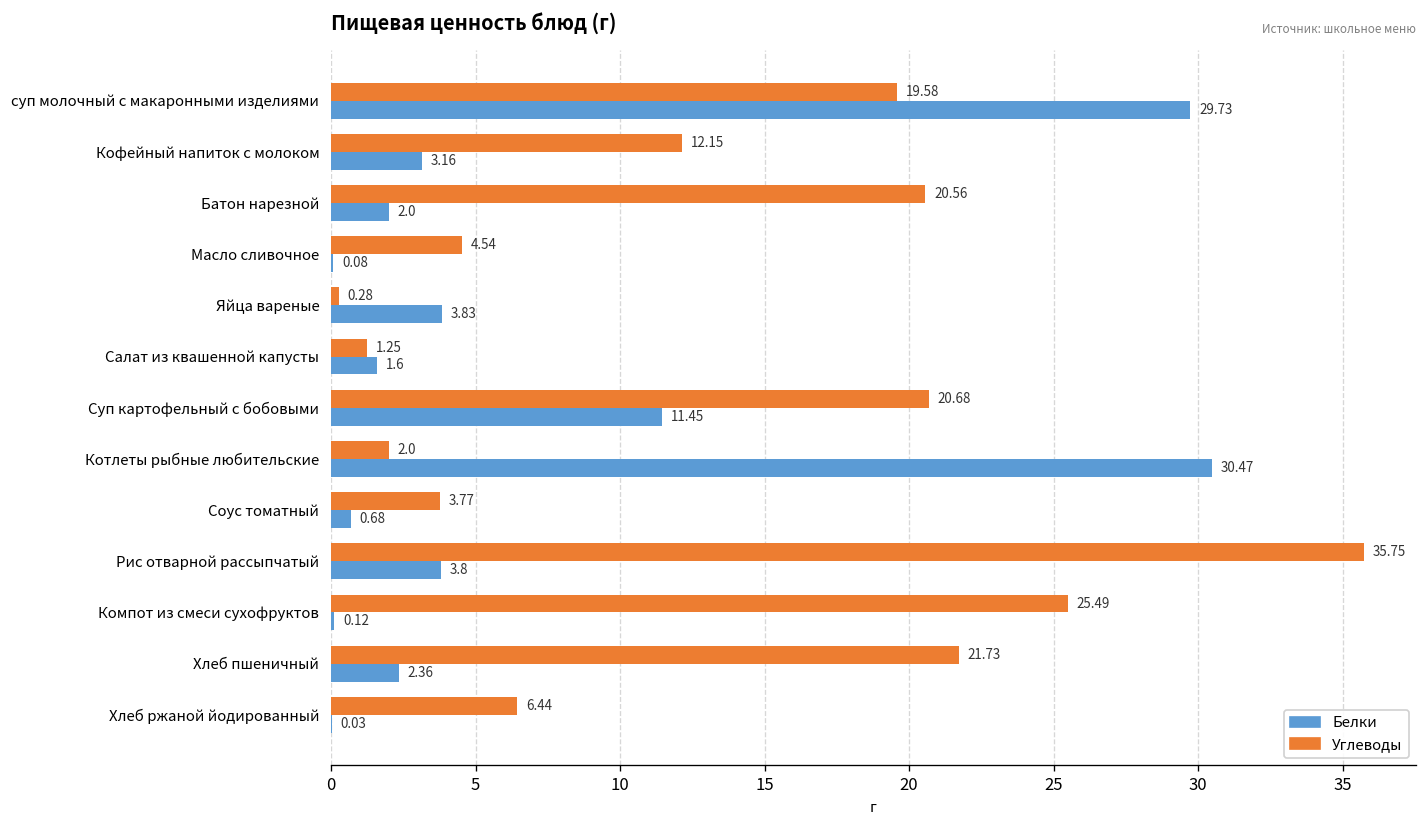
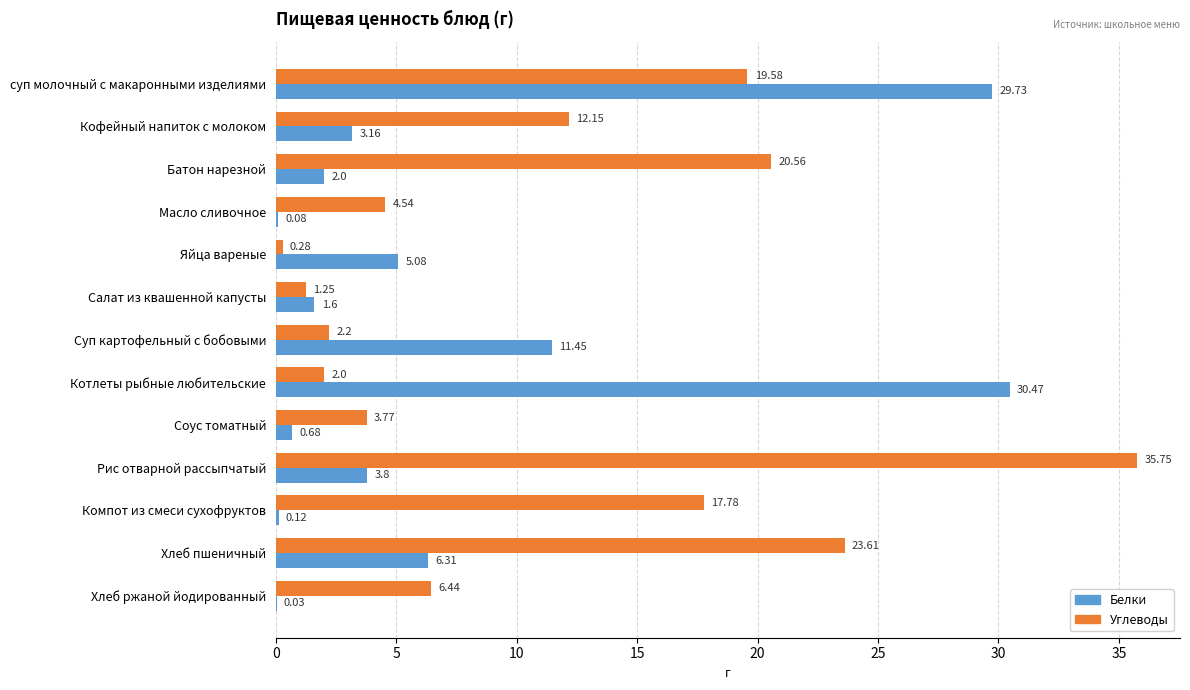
Белки, Яйца вареные: 3.83 -> 5.08
Углеводы, Суп картофельный с бобовыми: 20.68 -> 2.2
Углеводы, Компот из смеси сухофруктов: 25.49 -> 17.78
Углеводы, Хлеб пшеничный: 21.73 -> 23.61
Белки, Хлеб пшеничный: 2.36 -> 6.31
